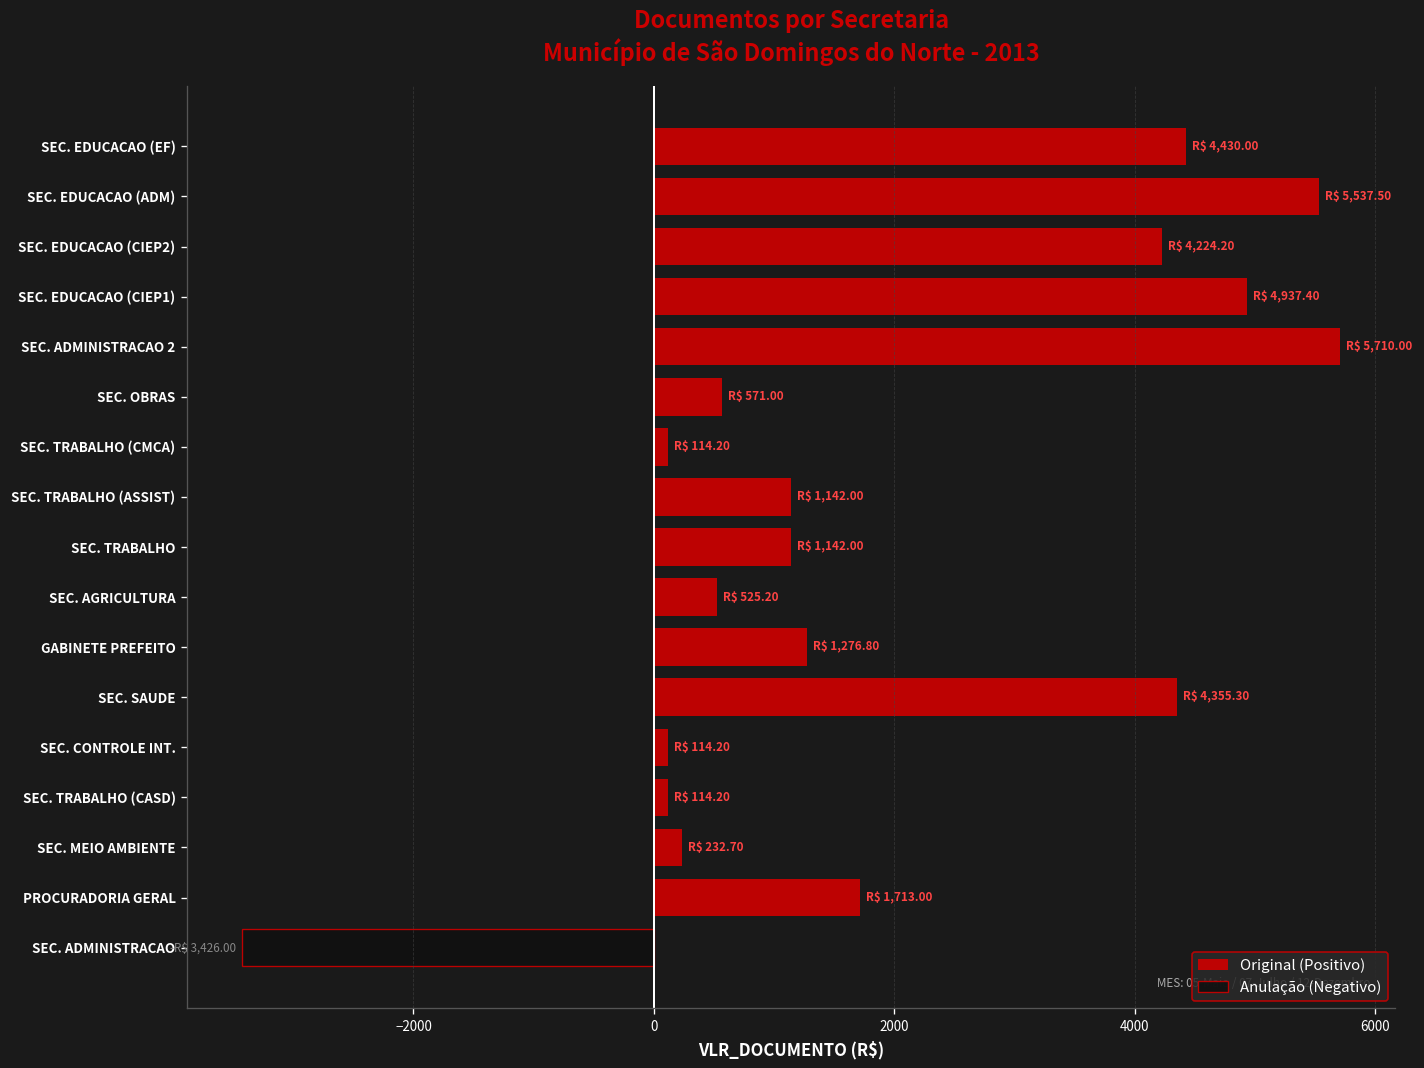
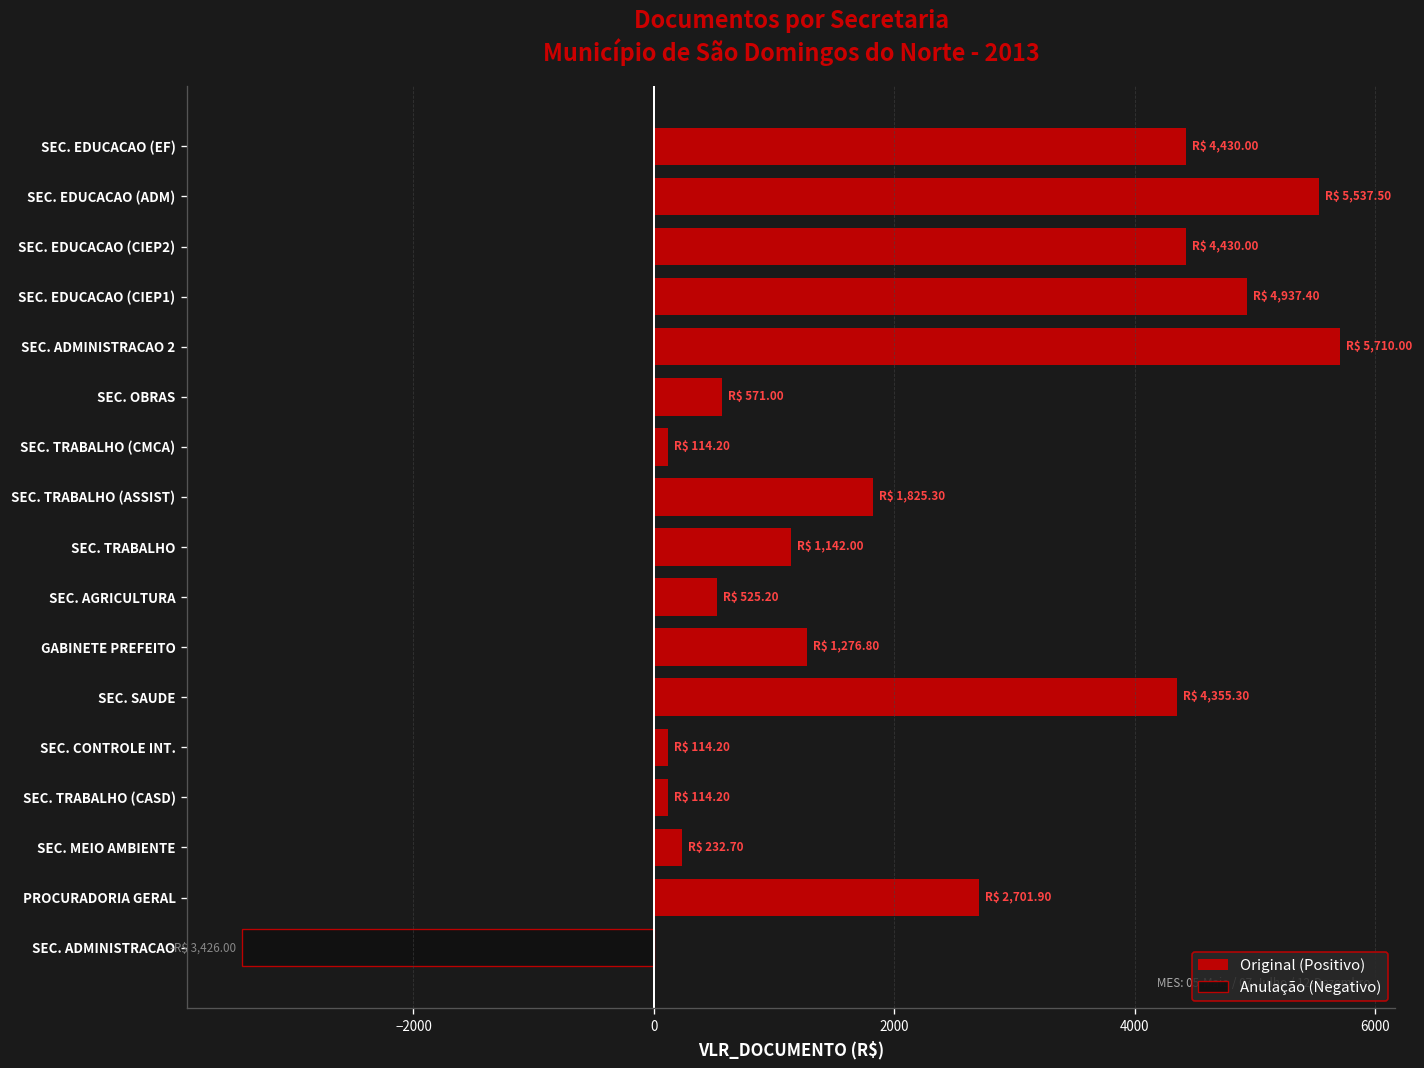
Original (Positivo), SEC. EDUCACAO (CIEP2): 4,224.20 -> 4,430.00
Original (Positivo), SEC. TRABALHO (ASSIST): 1,142.00 -> 1,825.30
Original (Positivo), PROCURADORIA GERAL: 1,713.00 -> 2,701.90
